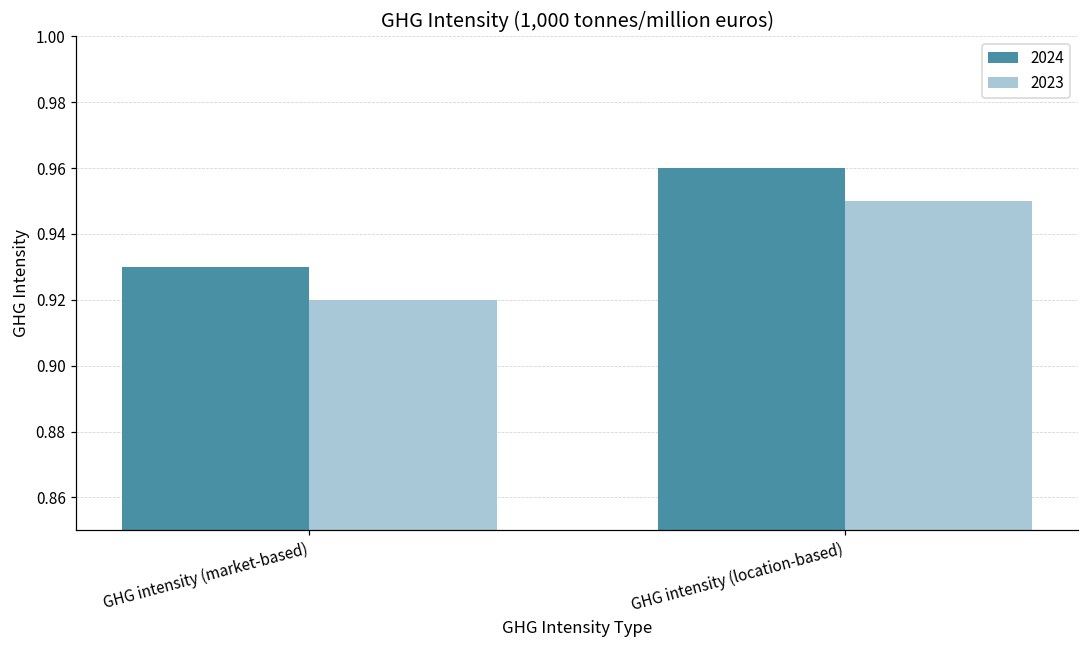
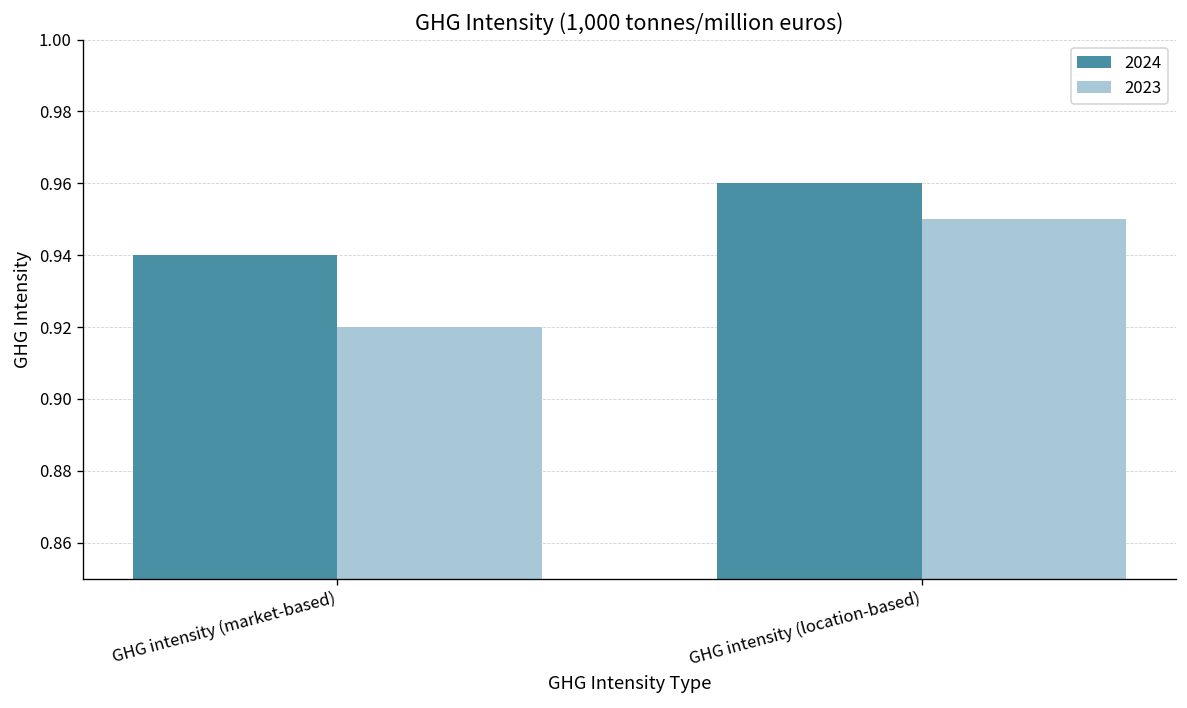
2024, GHG intensity (market-based): 0.93 -> 0.94
